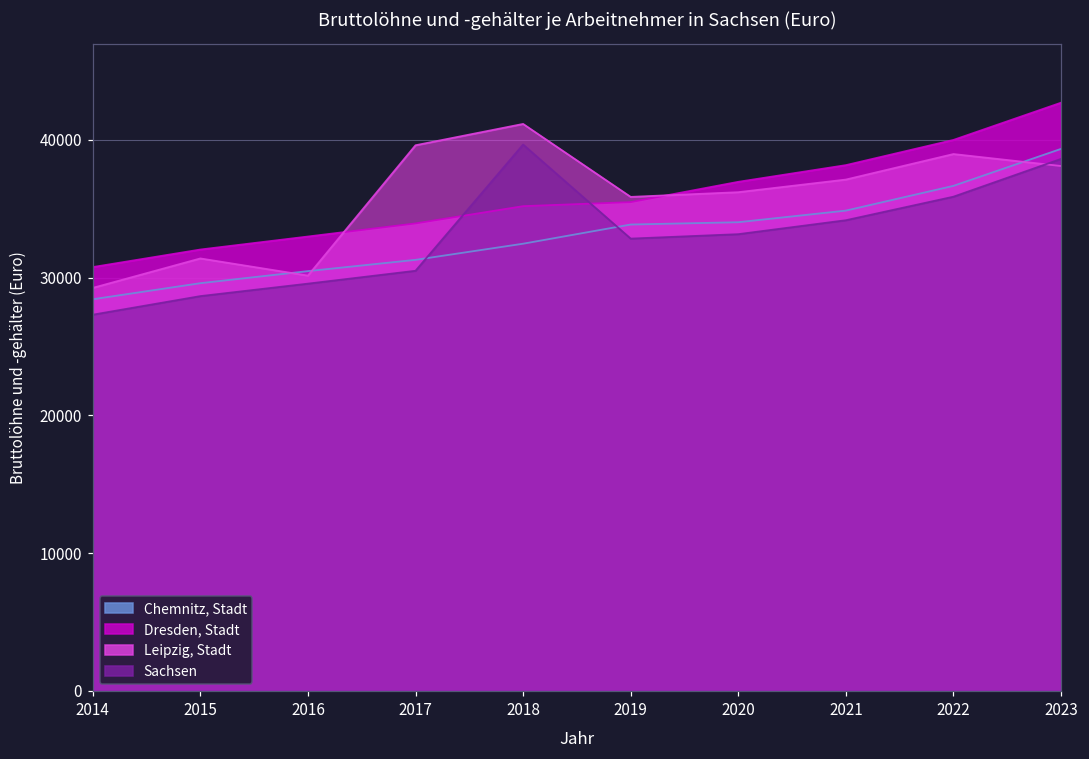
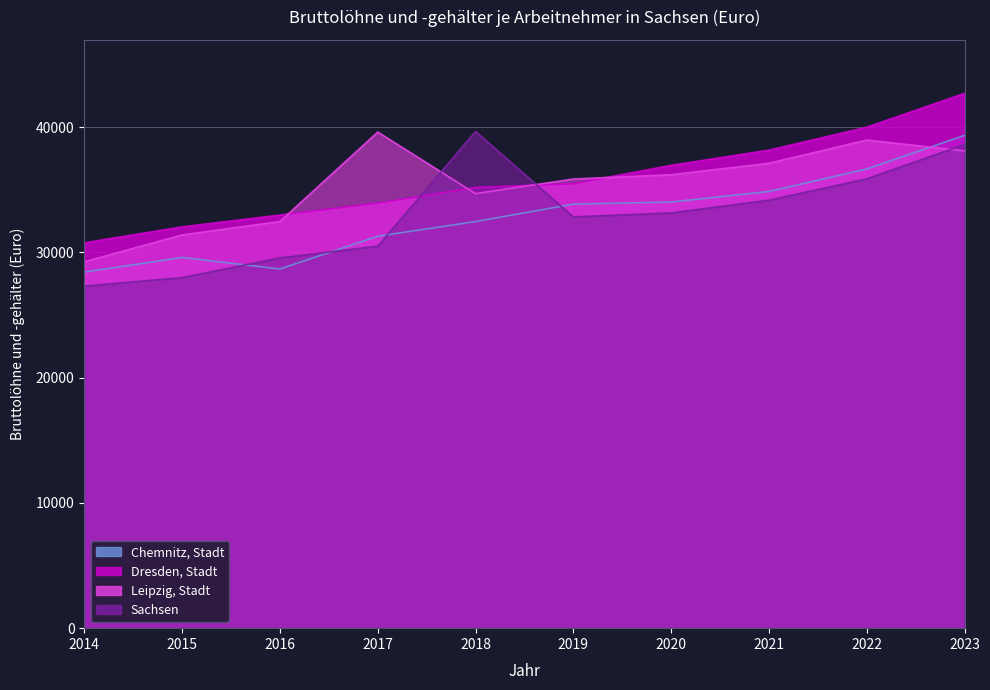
Sachsen, 2015: 28700 -> 28000
Chemnitz, Stadt, 2016: 30500 -> 28700
Leipzig, Stadt, 2016: 30100 -> 32500
Leipzig, Stadt, 2018: 41100 -> 34700
